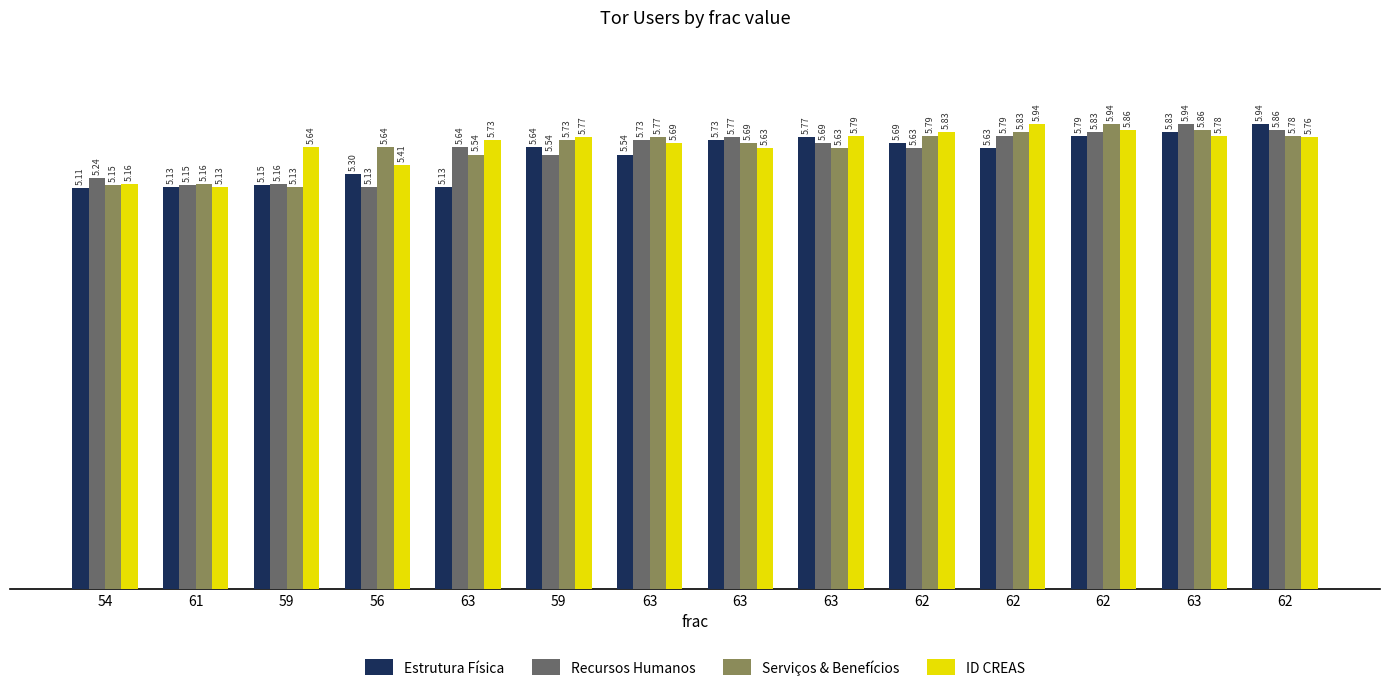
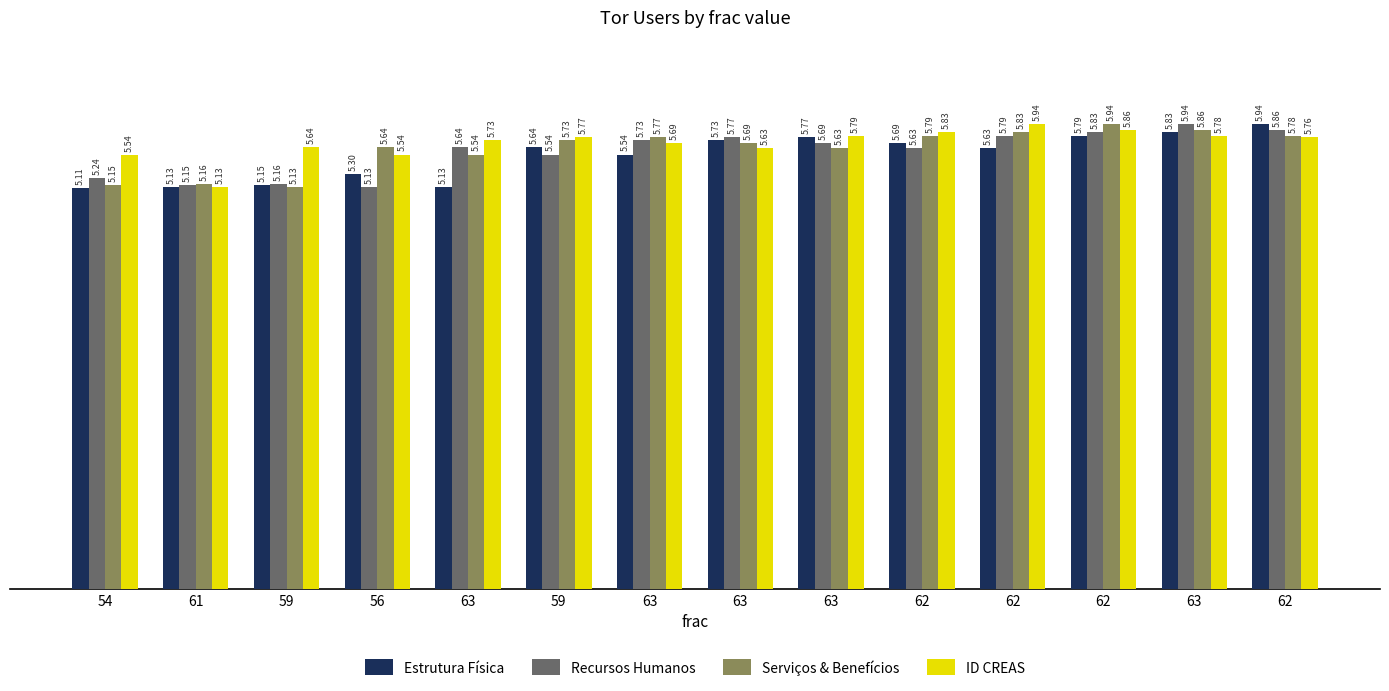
ID CREAS, 54: 5.16 -> 5.54
ID CREAS, 56: 5.41 -> 5.54
